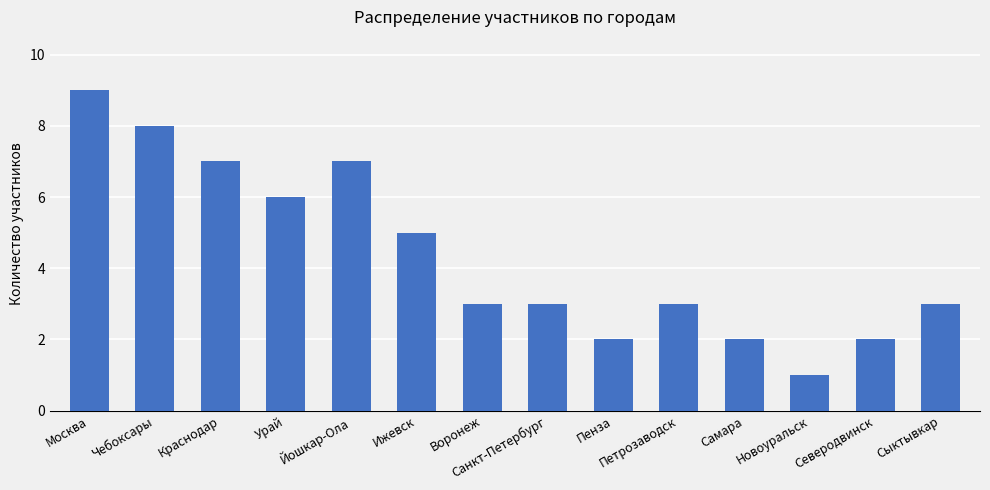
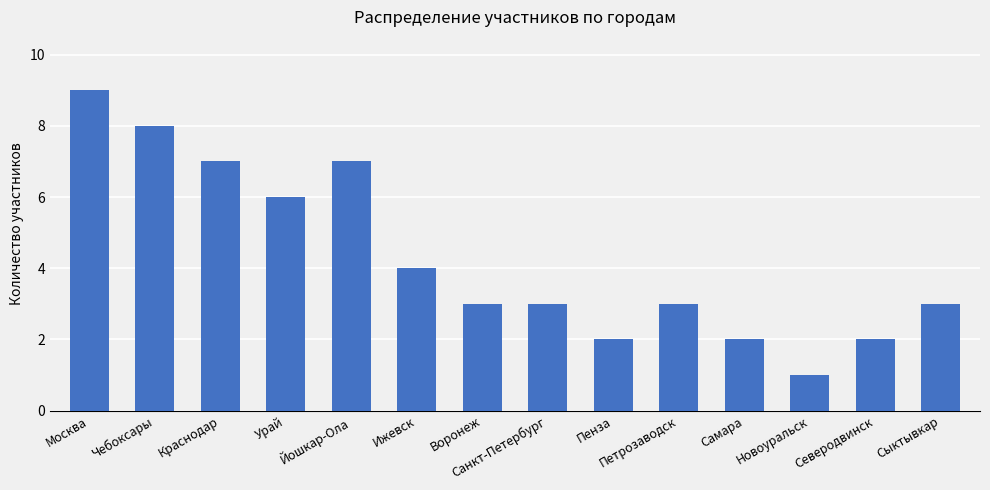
Ижевск: 5 -> 4
